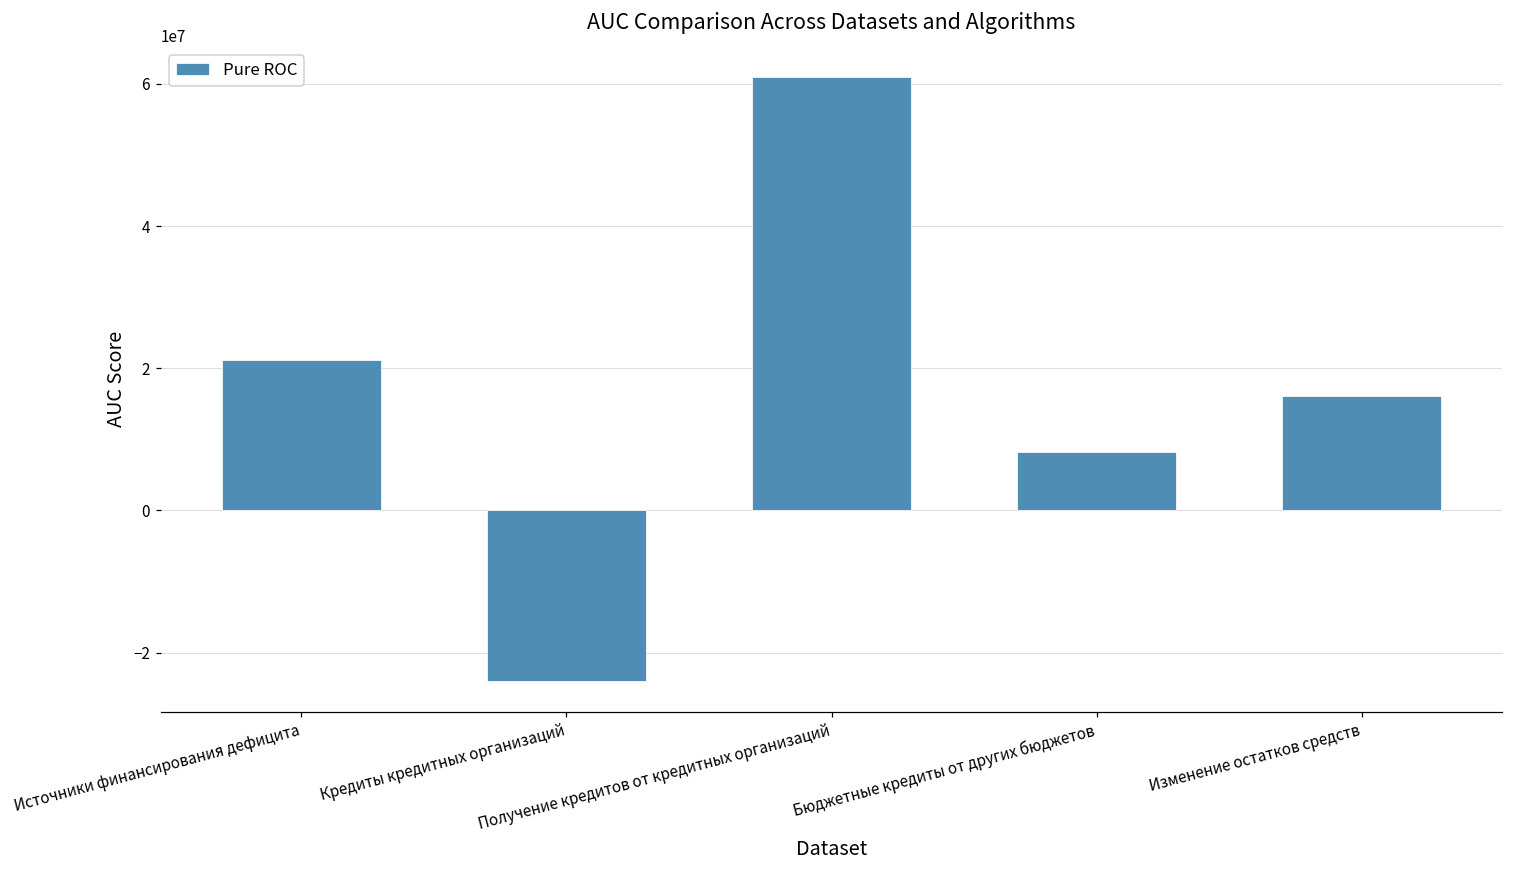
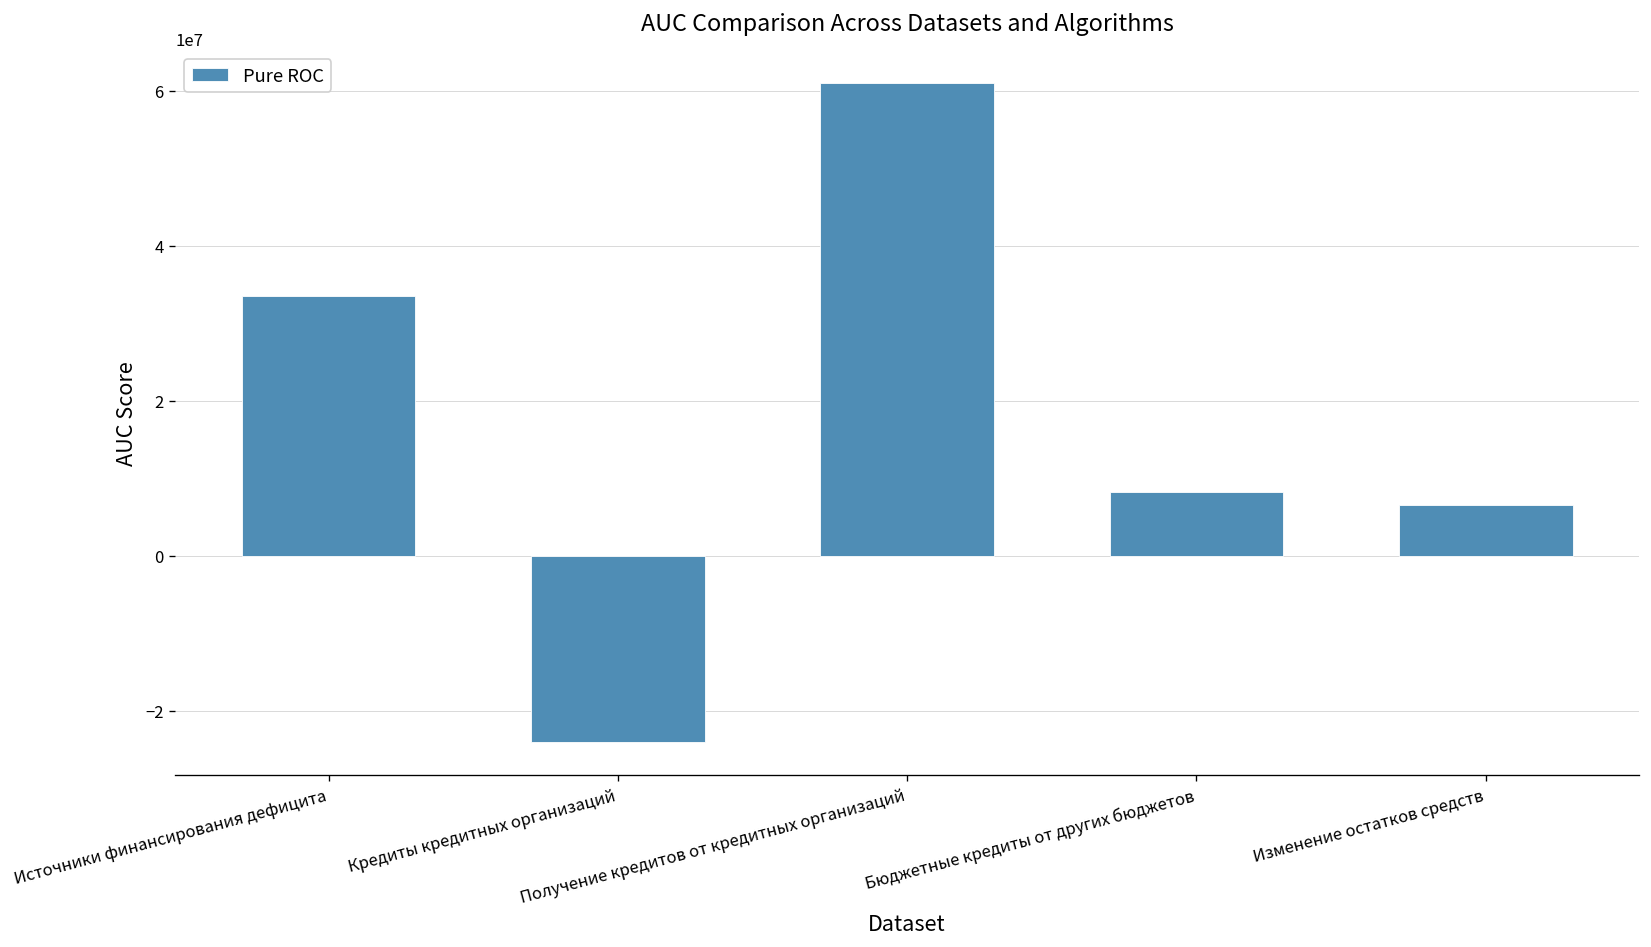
Источники финансирования дефицита: 21000000 -> 34000000
Изменение остатков средств: 16000000 -> 7000000
